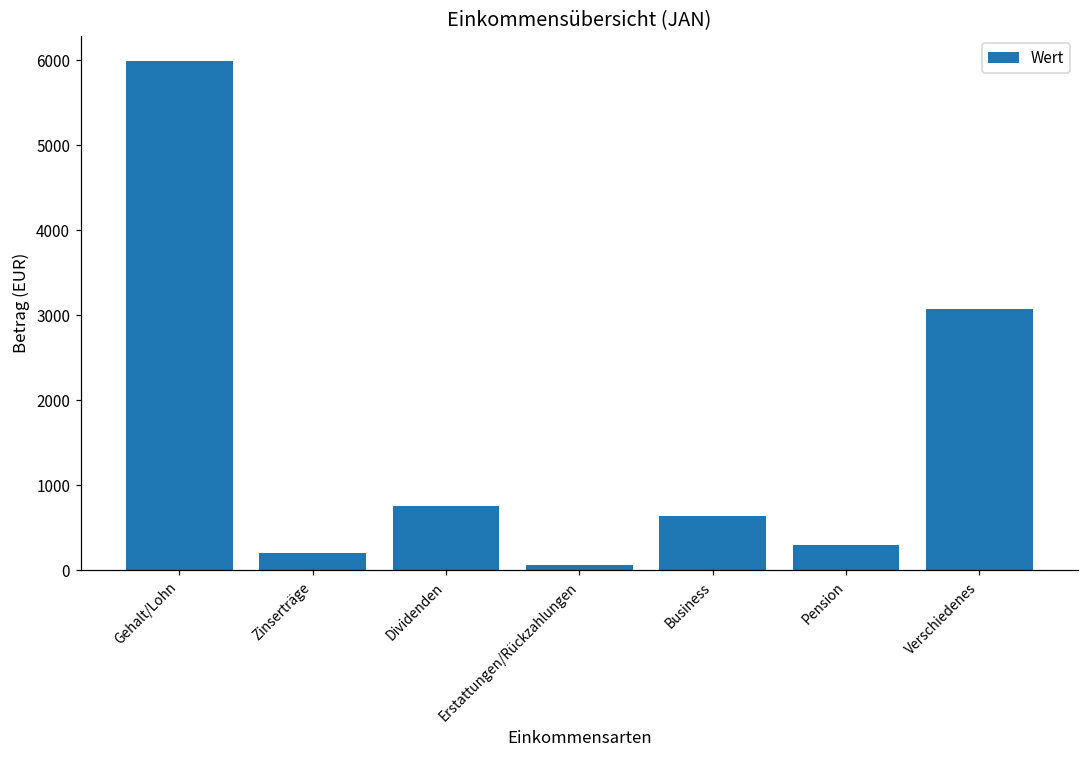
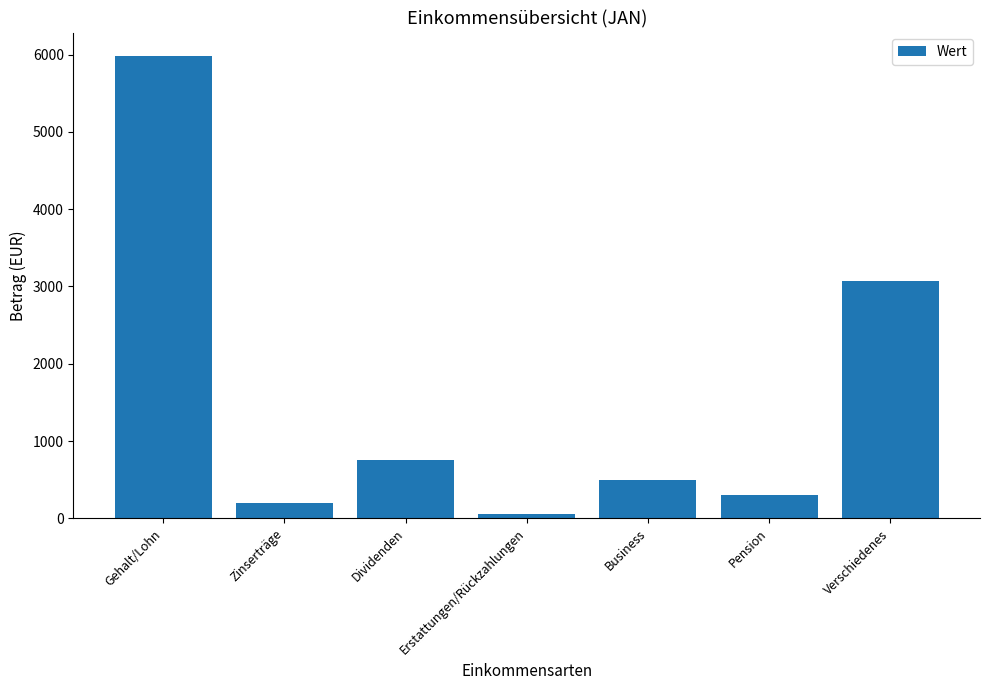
Business: 600 -> 500
